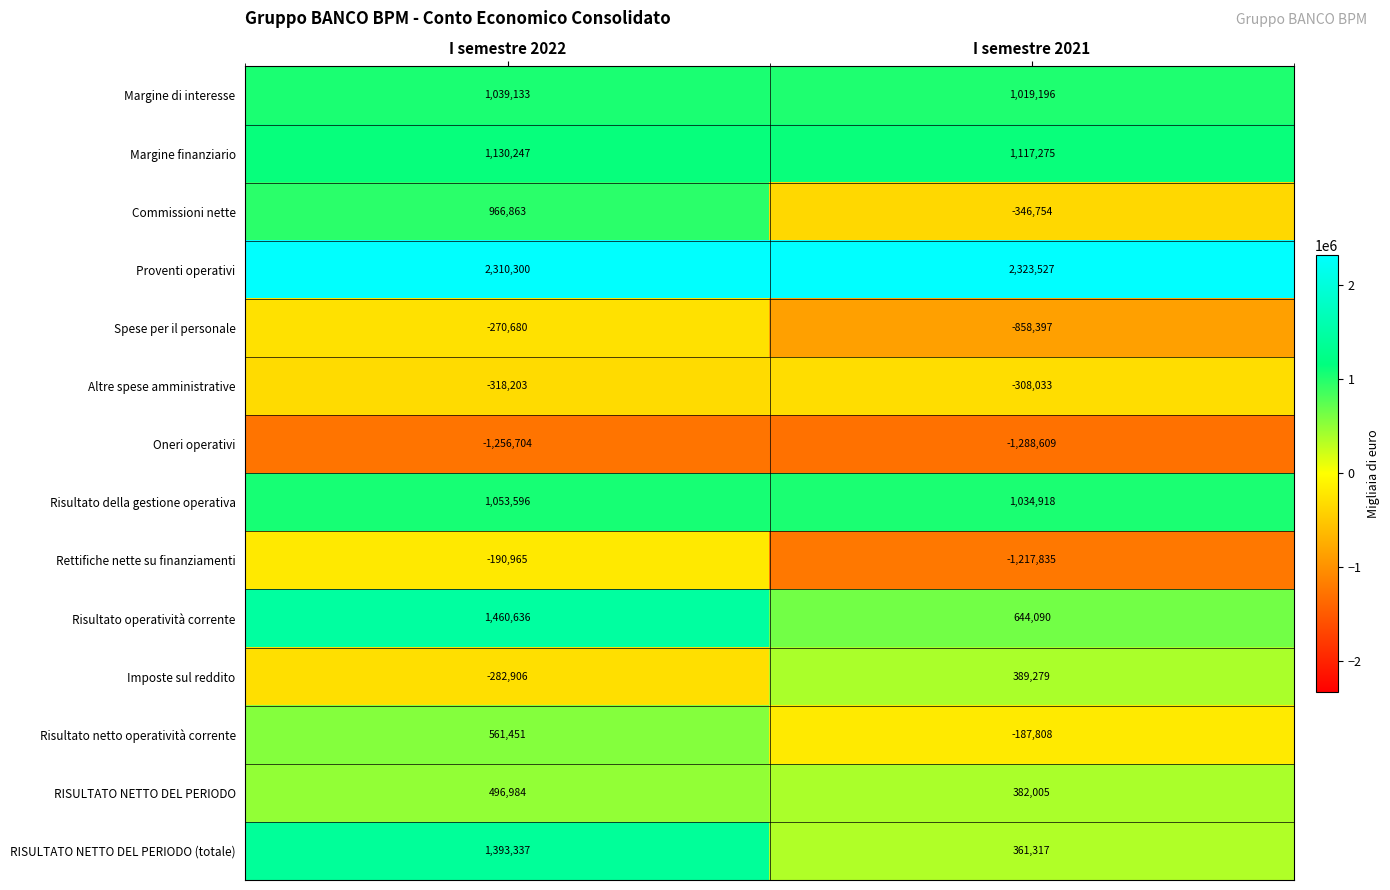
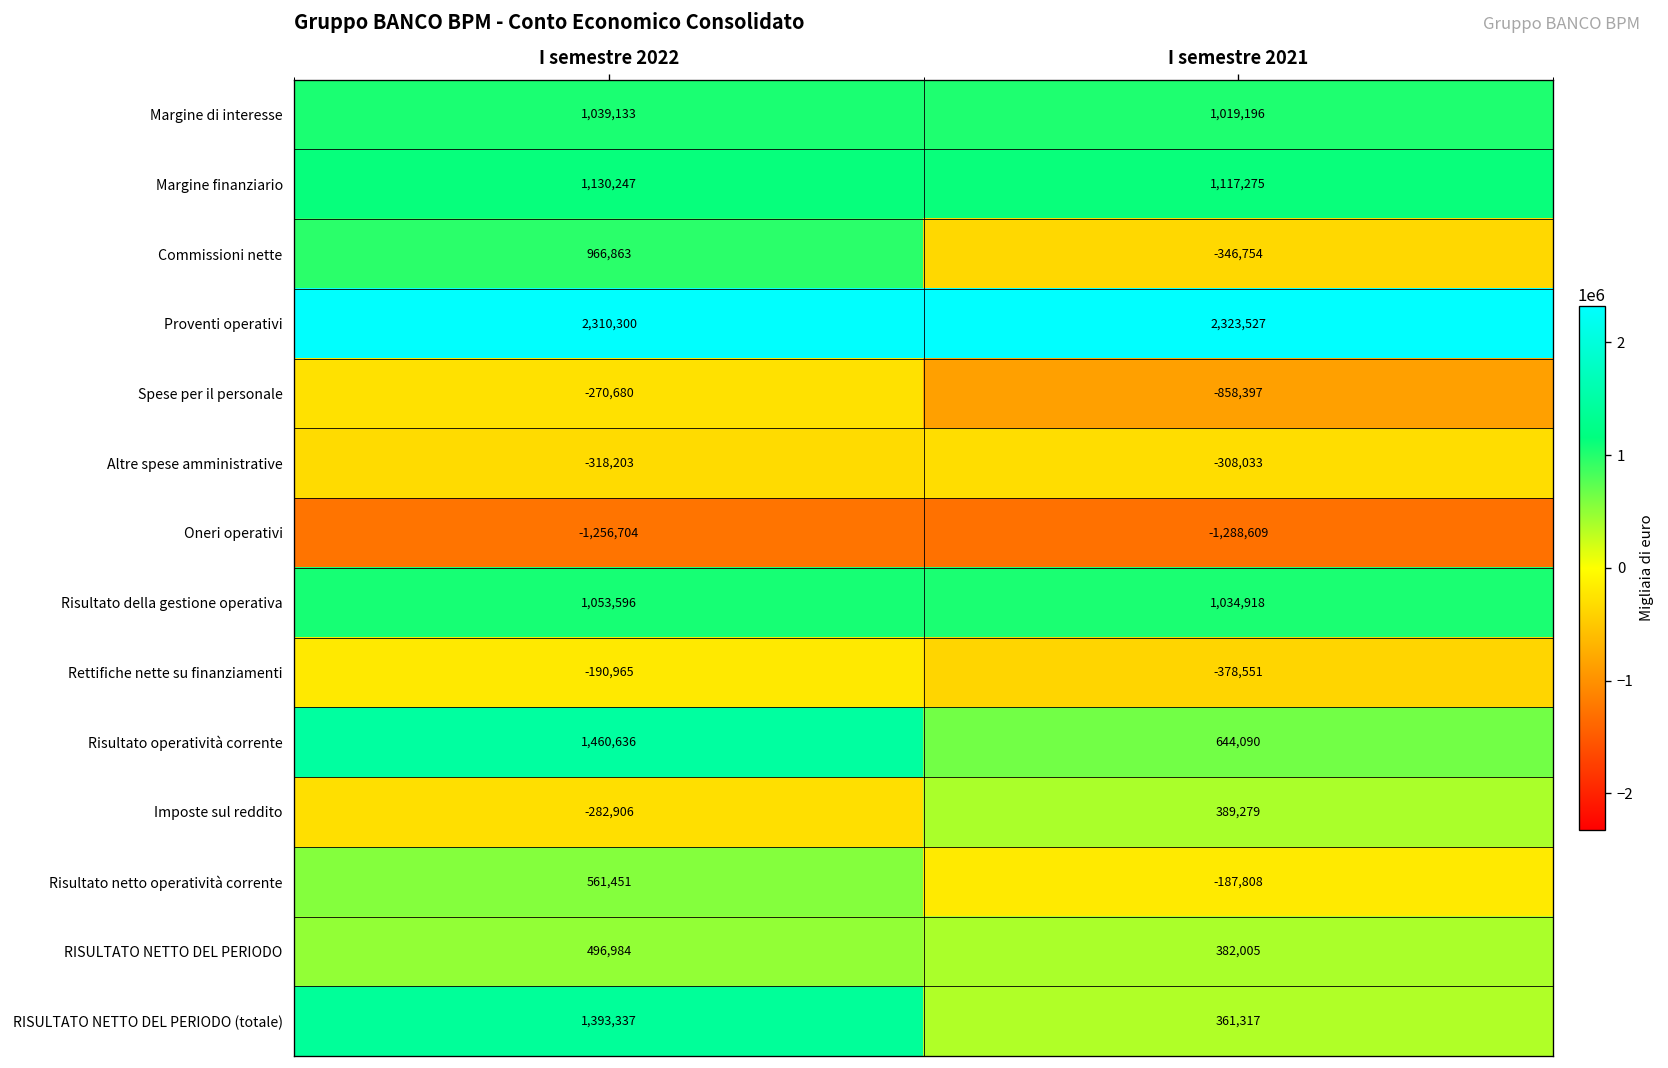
Rettifiche nette su finanziamenti, I semestre 2021: -1,217,835 -> -378,551
